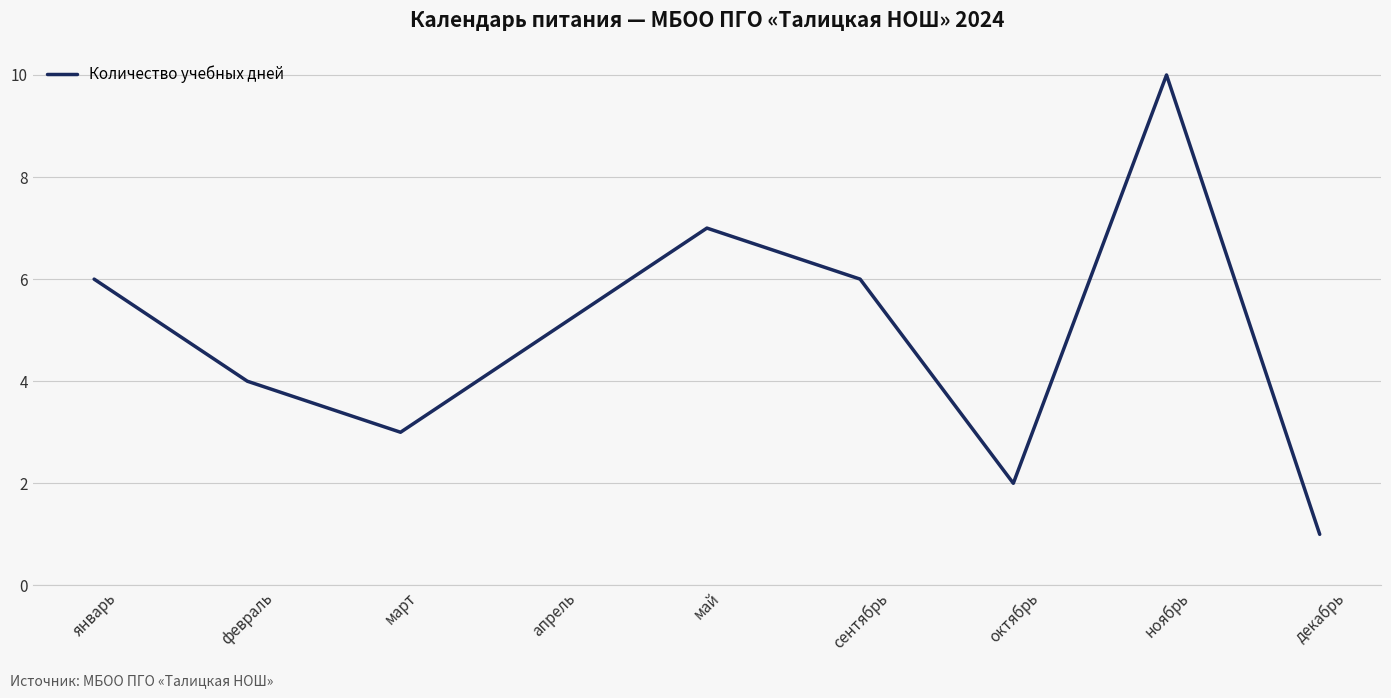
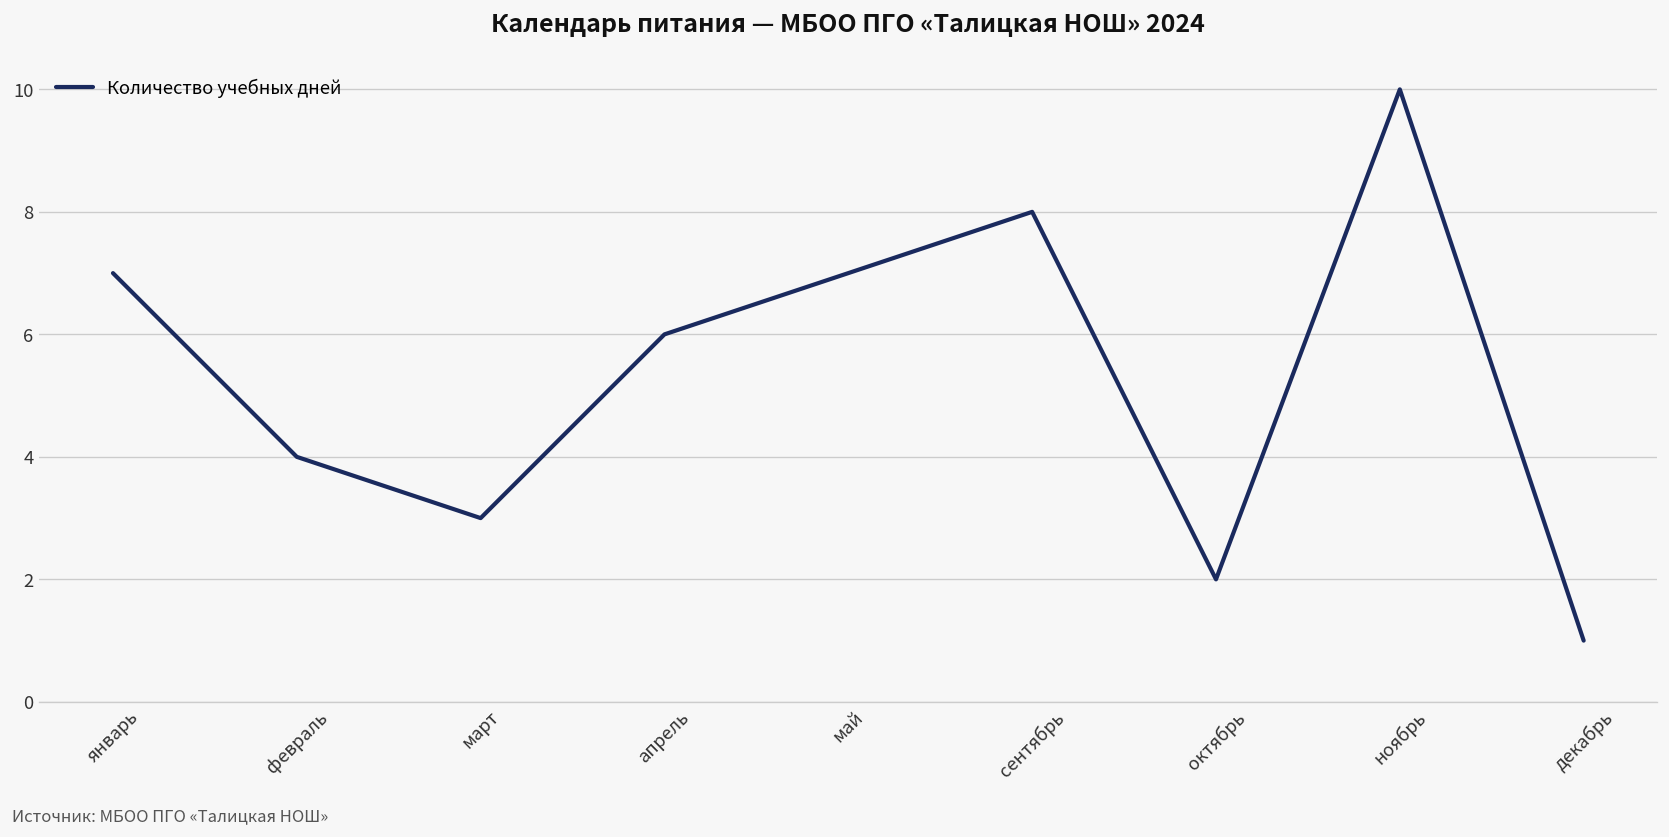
январь: 6 -> 7
апрель: 5 -> 6
сентябрь: 6 -> 8
